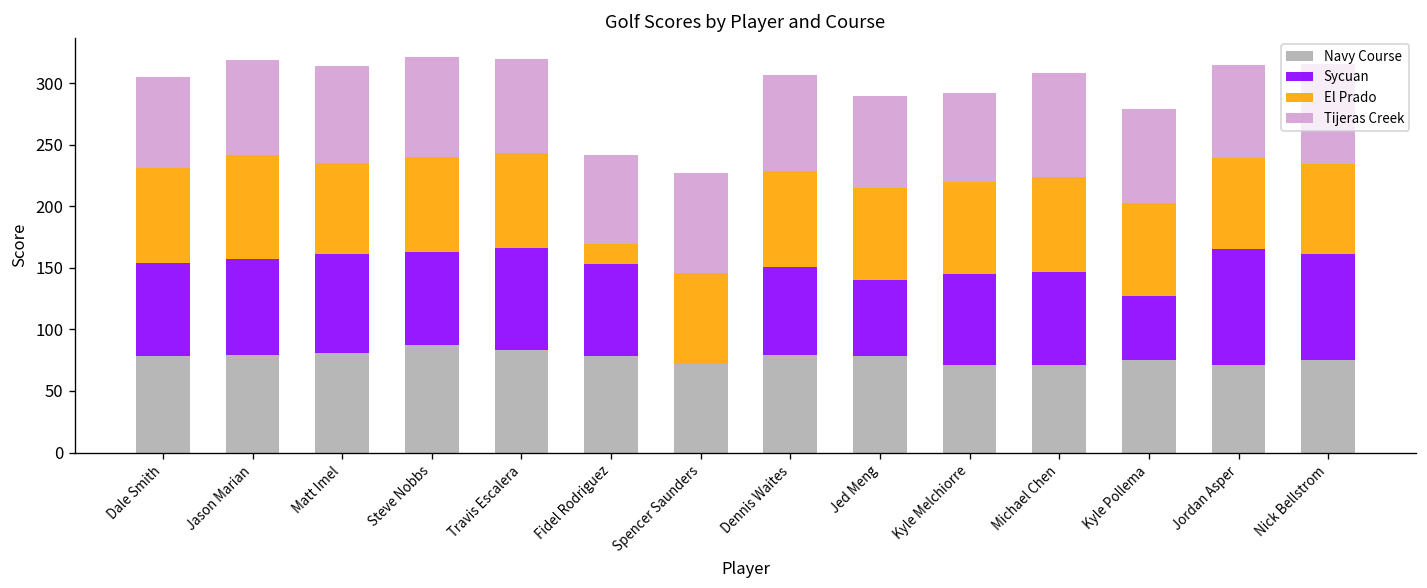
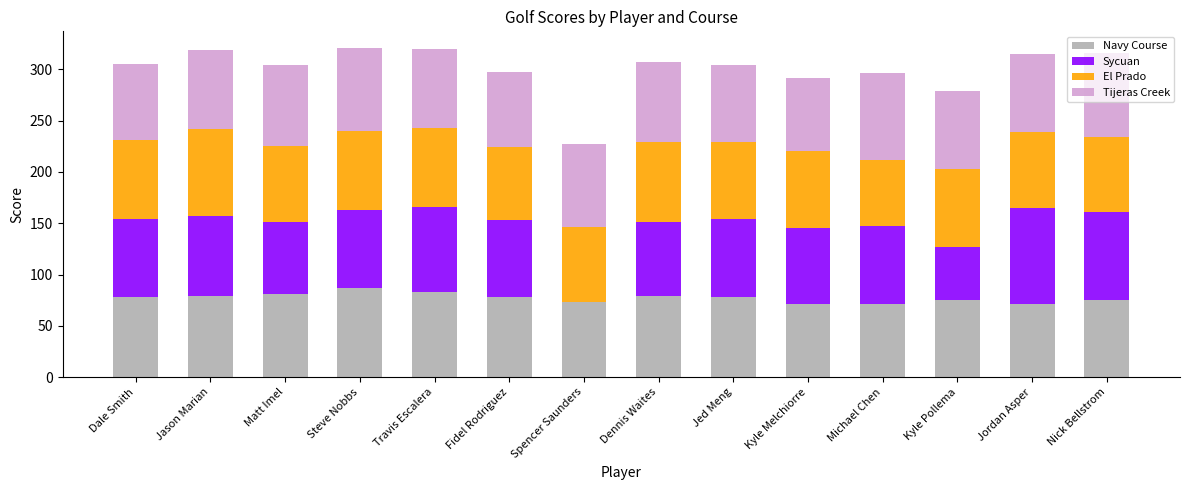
Sycuan, Matt Imel: 80 -> 70
El Prado, Fidel Rodriguez: 16 -> 71
Sycuan, Jed Meng: 62 -> 76
El Prado, Michael Chen: 77 -> 65
